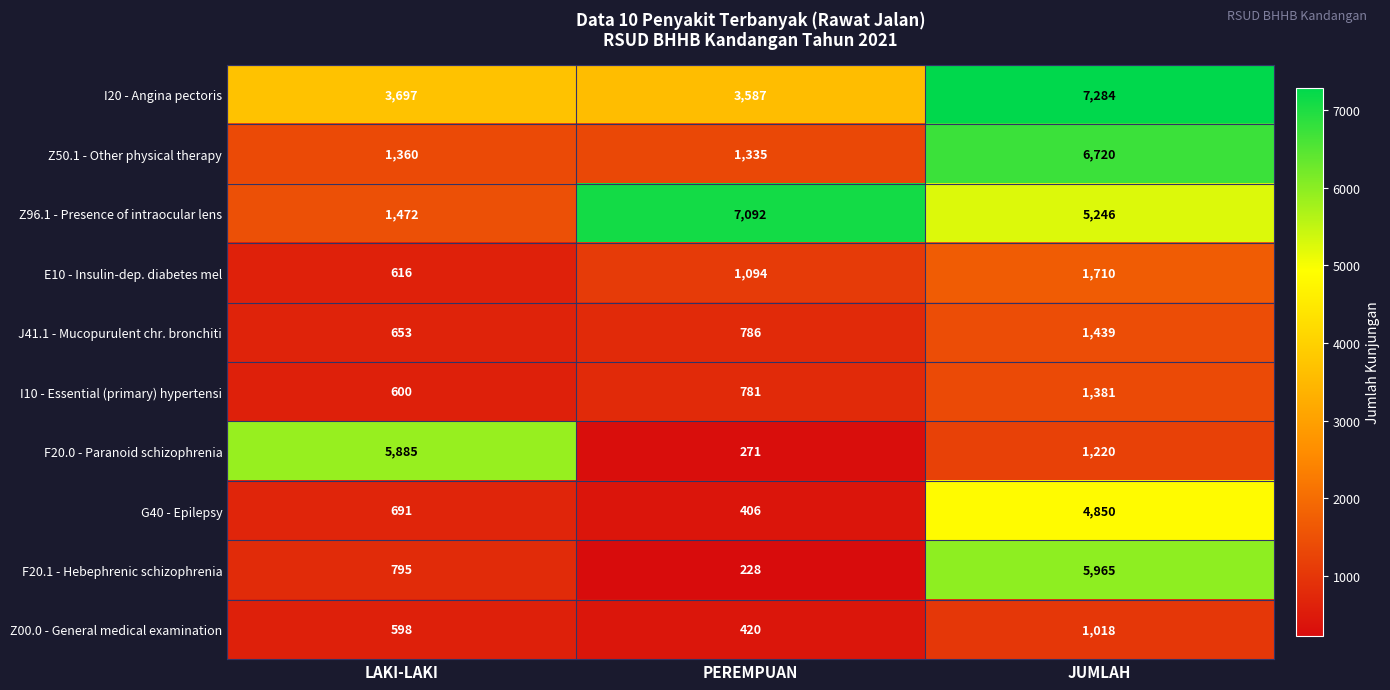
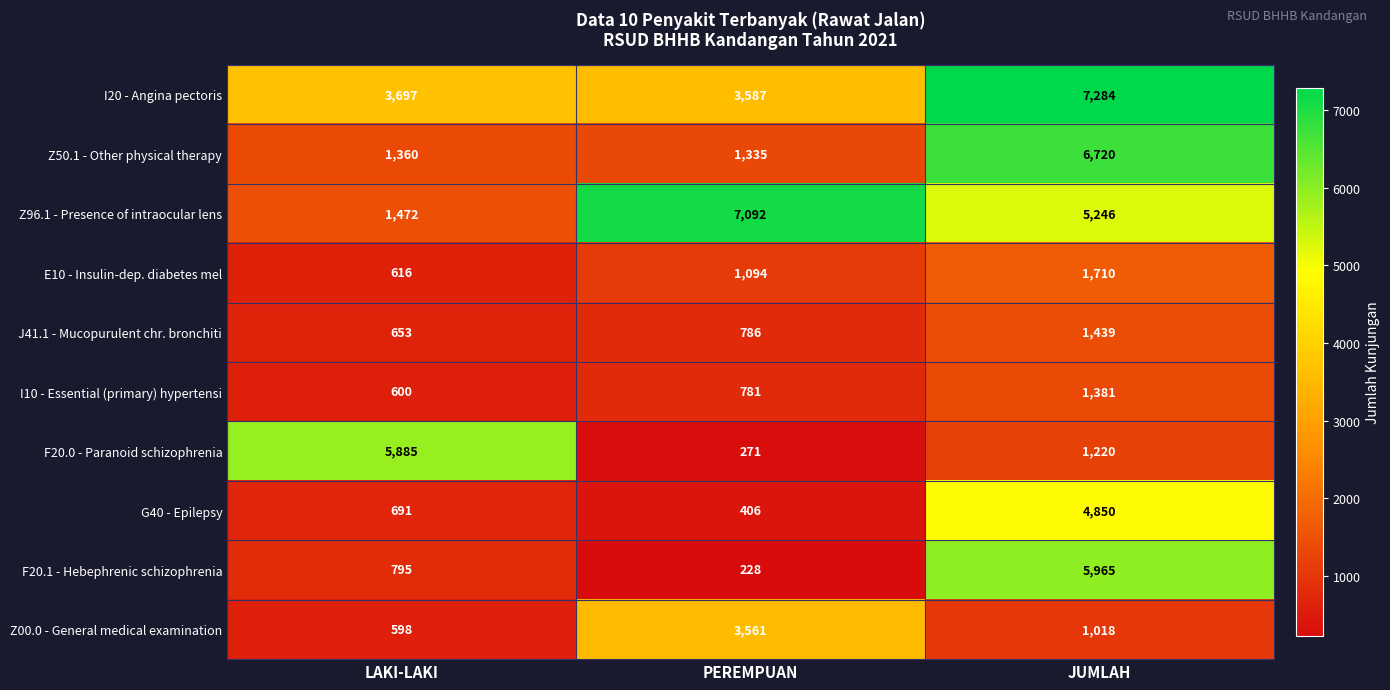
Z00.0 - General medical examination, PEREMPUAN: 420 -> 3,561
